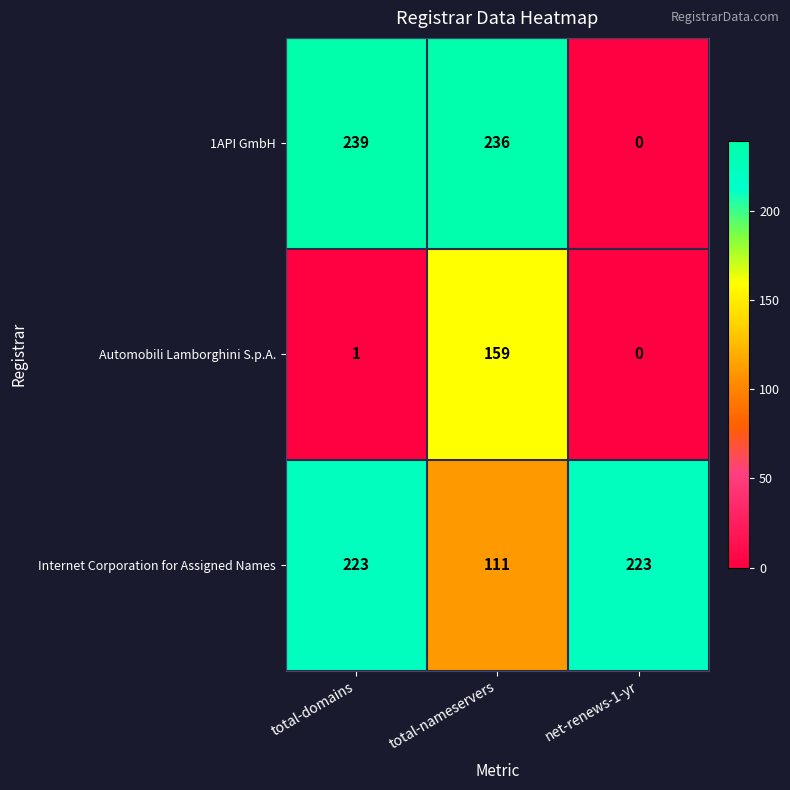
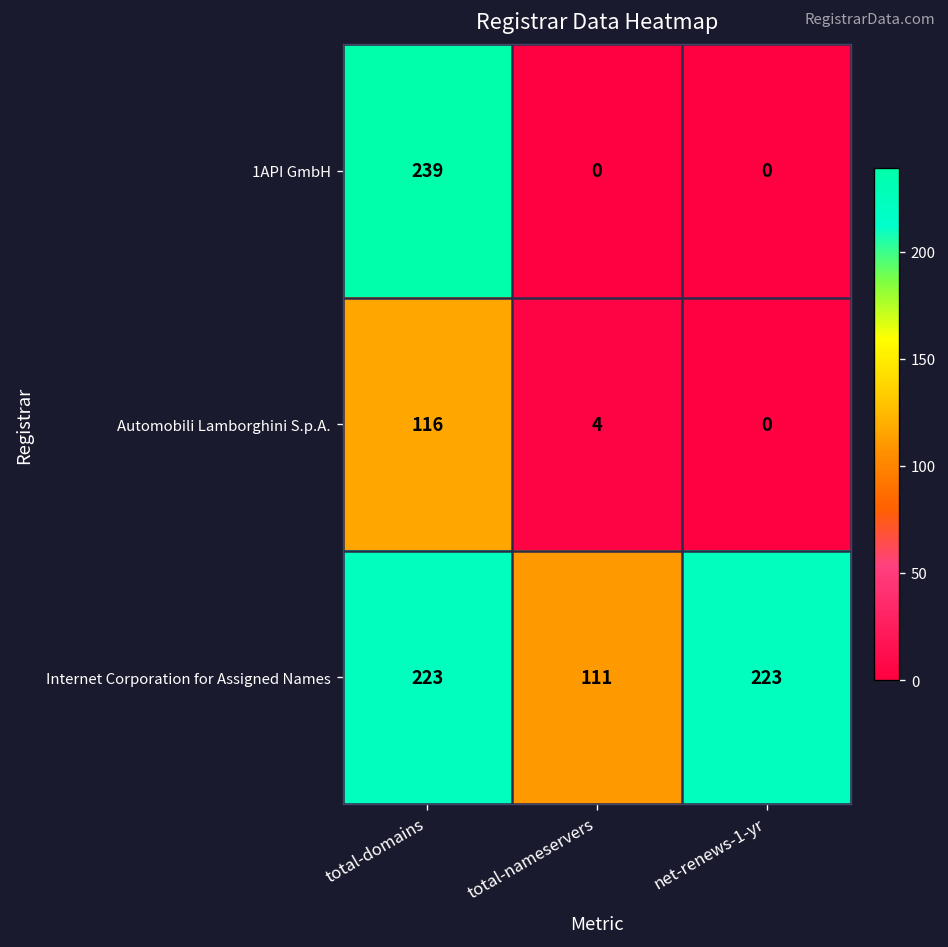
1API GmbH, total-nameservers: 236 -> 0
Automobili Lamborghini S.p.A., total-domains: 1 -> 116
Automobili Lamborghini S.p.A., total-nameservers: 159 -> 4
